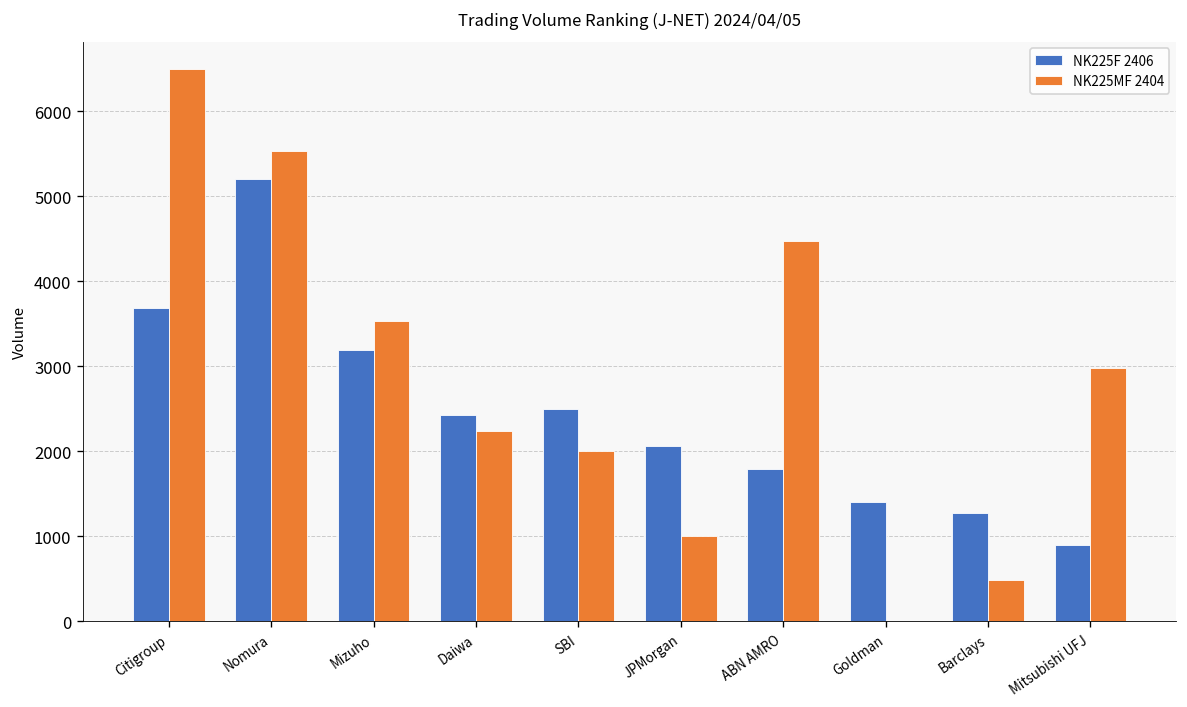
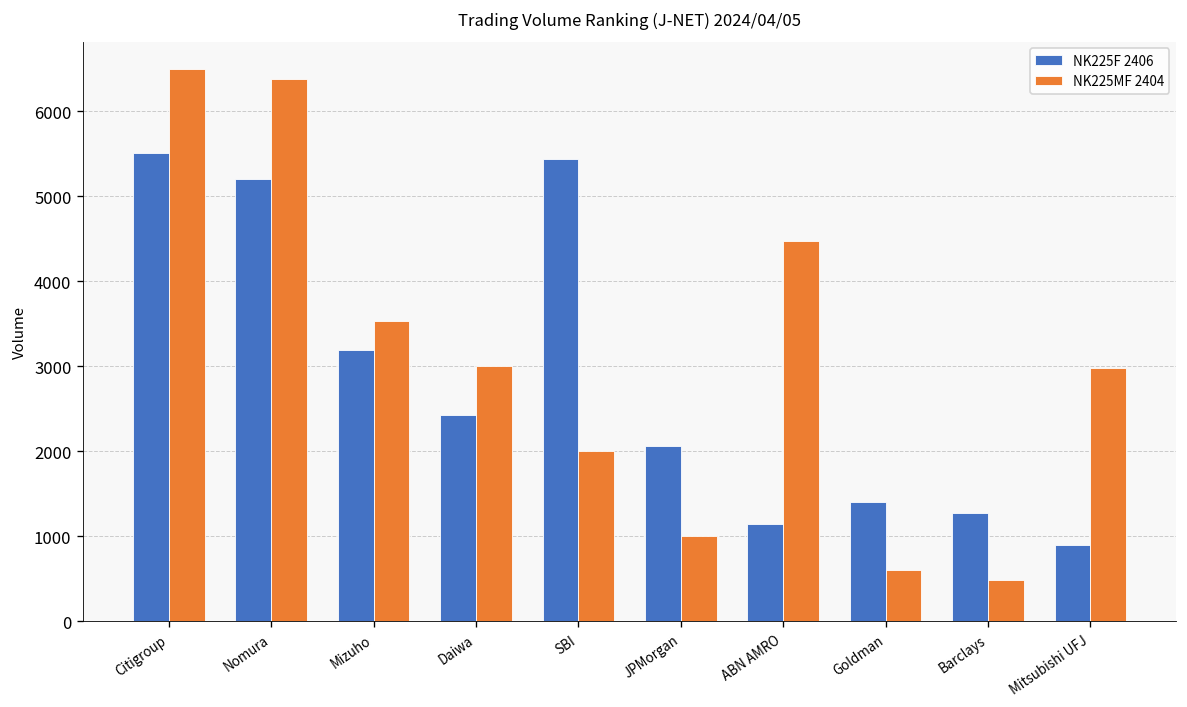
NK225F 2406, Citigroup: 3700 -> 5500
NK225MF 2404, Nomura: 5500 -> 6400
NK225MF 2404, Daiwa: 2200 -> 3000
NK225F 2406, SBI: 2500 -> 5400
NK225F 2406, ABN AMRO: 1800 -> 1100
NK225MF 2404, Goldman: 0 -> 600
